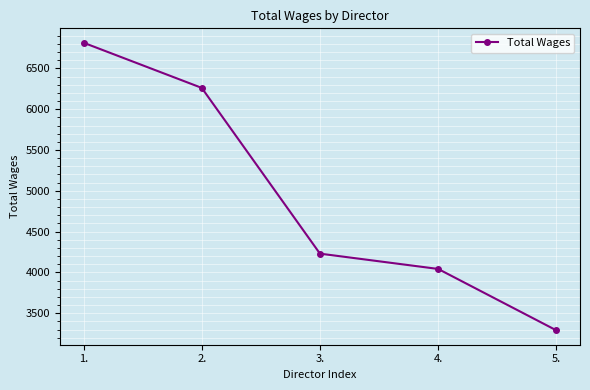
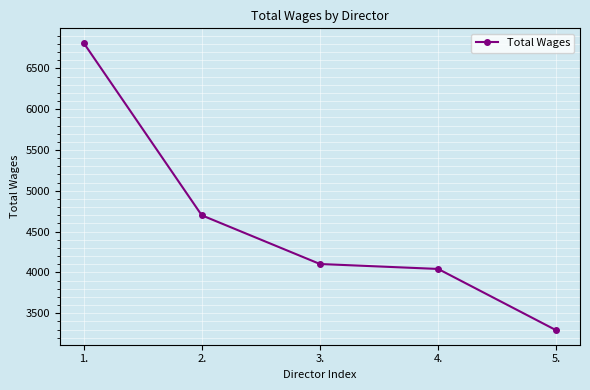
2.: 6300 -> 4700
3.: 4200 -> 4100
